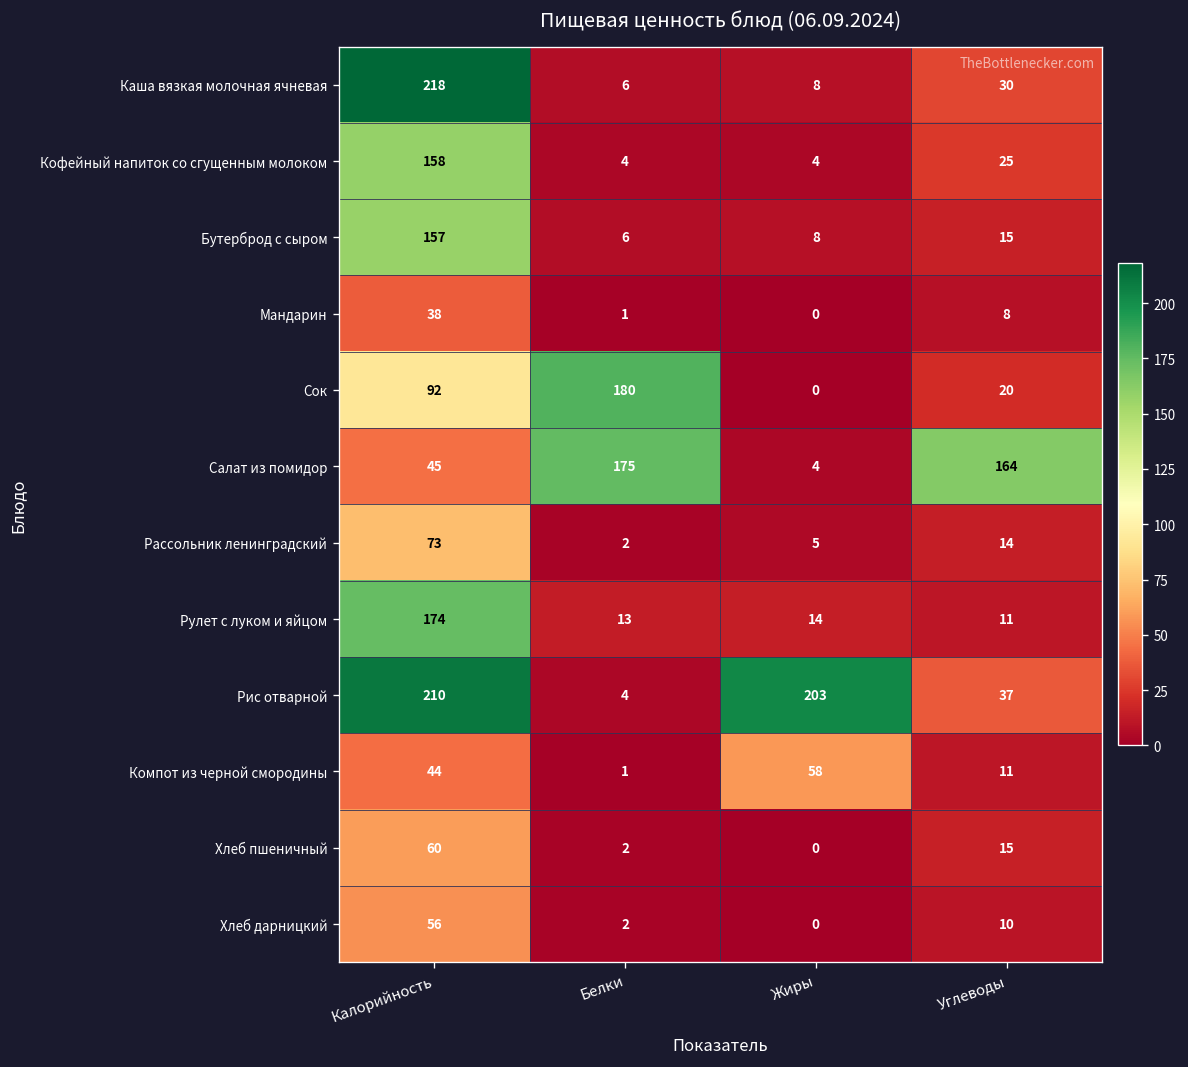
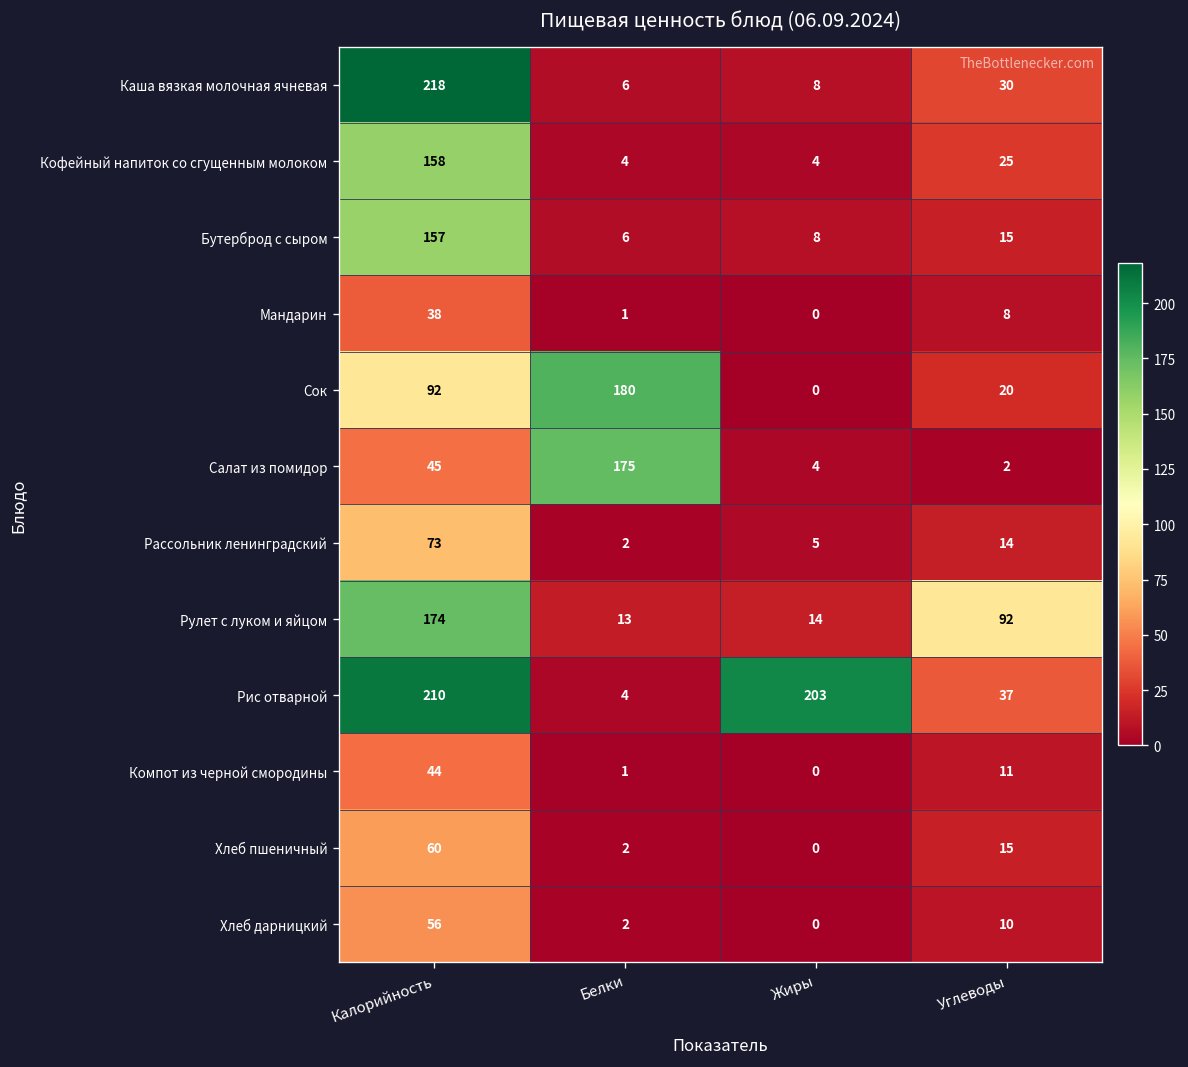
Салат из помидор, Углеводы: 164 -> 2
Рулет с луком и яйцом, Углеводы: 11 -> 92
Компот из черной смородины, Жиры: 58 -> 0
